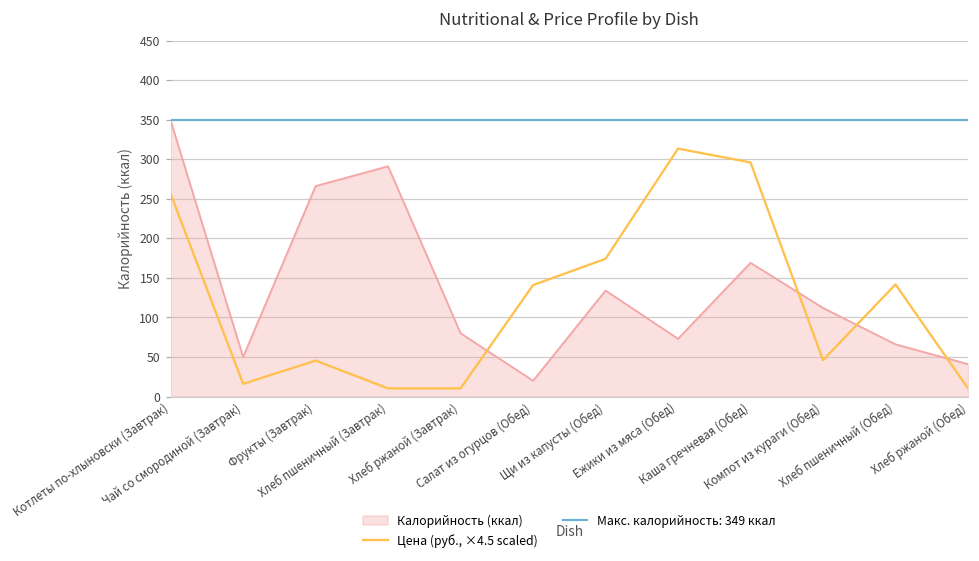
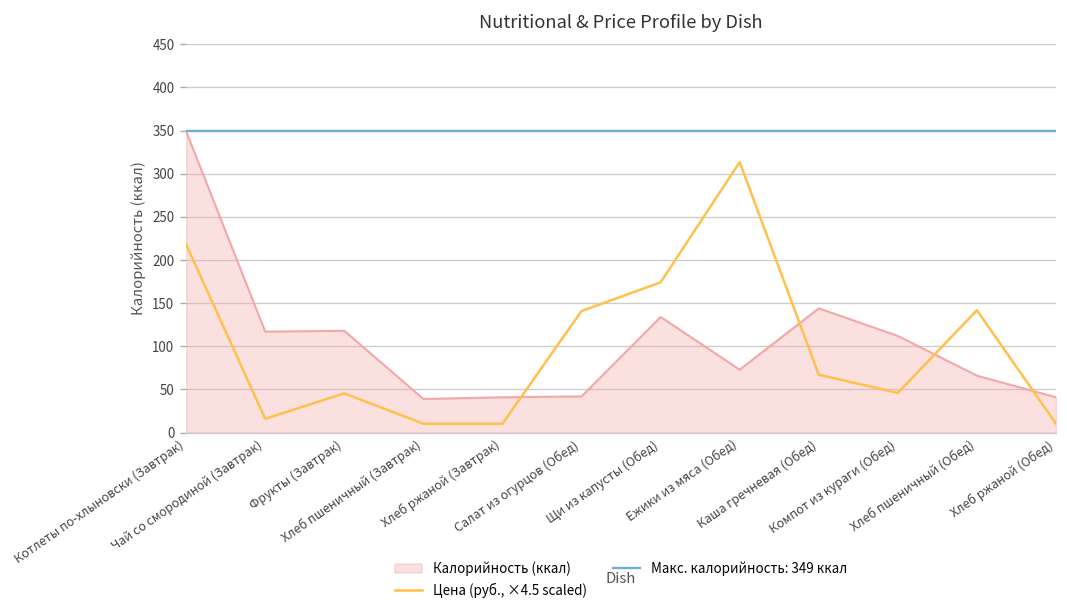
Цена (руб., ×4.5 scaled), Котлеты по-хлыновски (Завтрак): 260 -> 220
Калорийность (ккал), Чай со смородиной (Завтрак): 50 -> 120
Калорийность (ккал), Фрукты (Завтрак): 270 -> 120
Калорийность (ккал), Хлеб пшеничный (Завтрак): 290 -> 40
Калорийность (ккал), Хлеб ржаной (Завтрак): 80 -> 40
Калорийность (ккал), Салат из огурцов (Обед): 20 -> 40
Калорийность (ккал), Каша гречневая (Обед): 170 -> 140
Цена (руб., ×4.5 scaled), Каша гречневая (Обед): 300 -> 70
